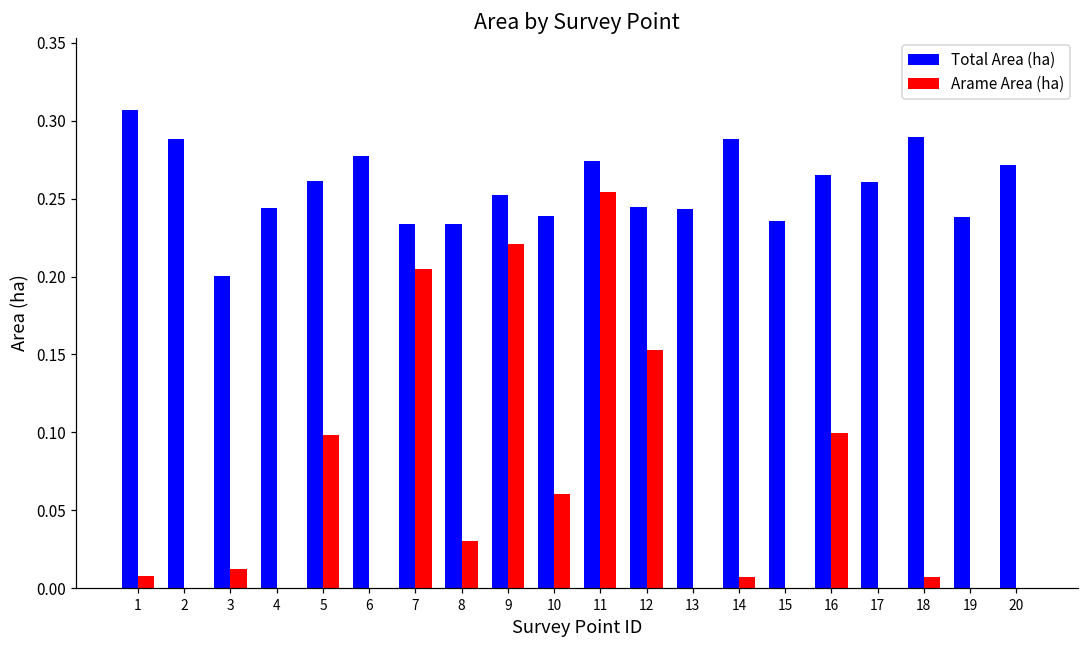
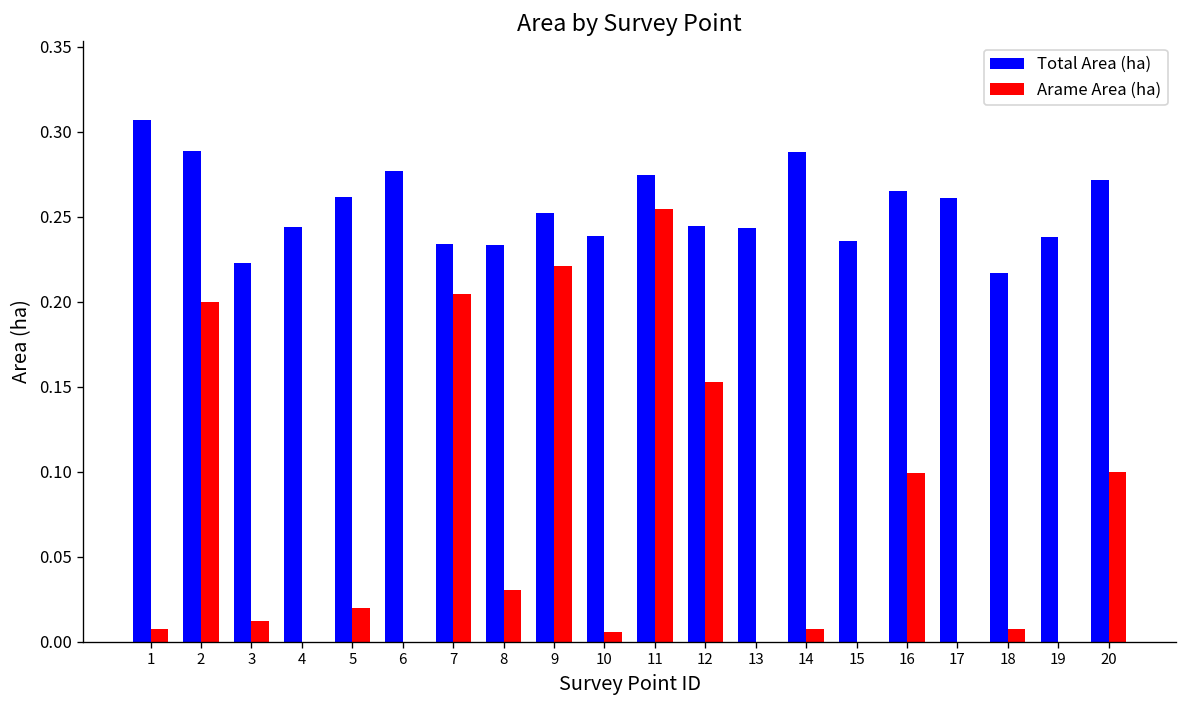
Arame Area (ha), 2: 0.0 -> 0.2
Total Area (ha), 3: 0.200 -> 0.223
Arame Area (ha), 5: 0.098 -> 0.020
Arame Area (ha), 10: 0.061 -> 0.006
Total Area (ha), 18: 0.290 -> 0.217
Arame Area (ha), 20: 0.0 -> 0.1
